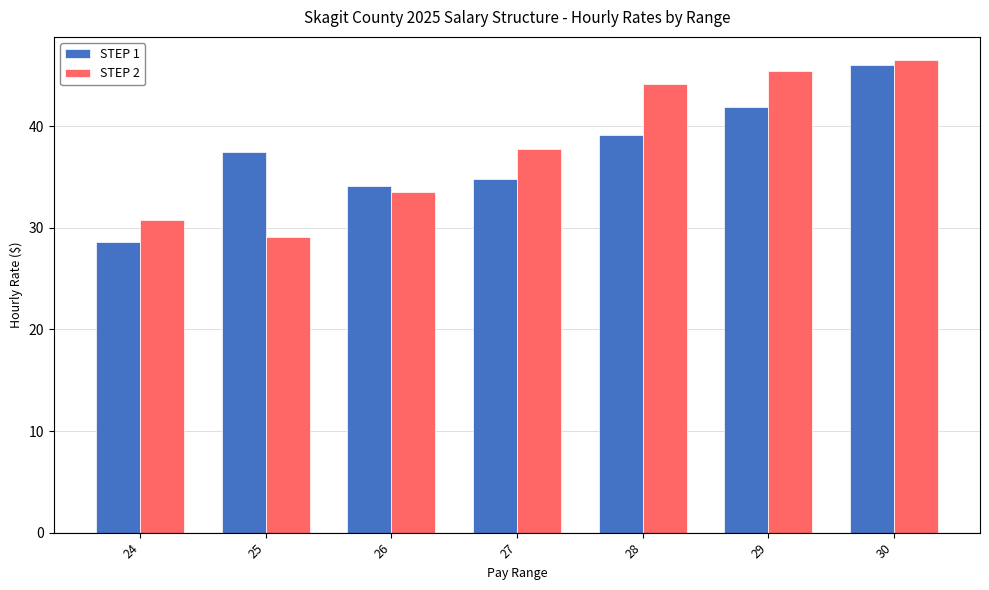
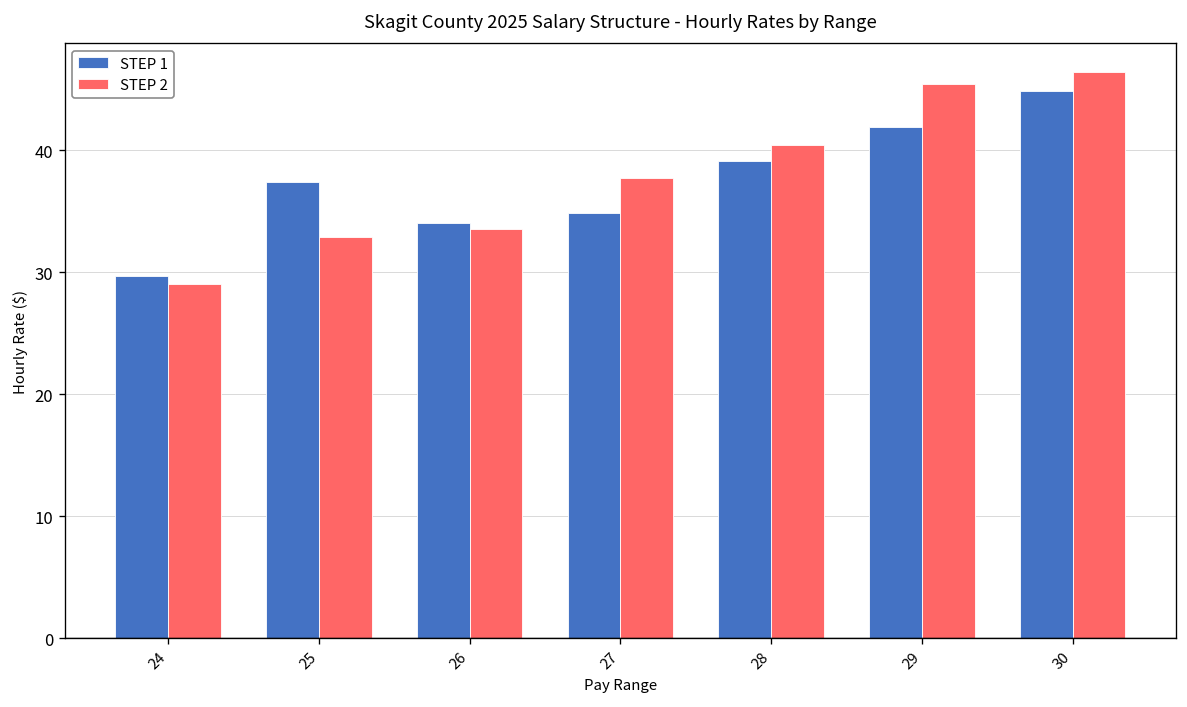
STEP 1, 24: 28.6 -> 29.7
STEP 2, 24: 30.8 -> 29.0
STEP 2, 25: 29.1 -> 32.9
STEP 2, 28: 44.2 -> 40.5
STEP 1, 30: 46.0 -> 44.9
